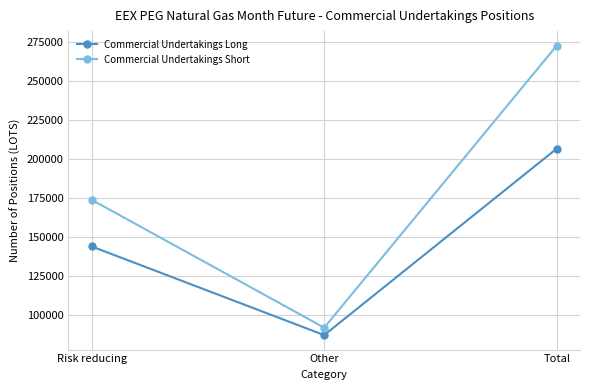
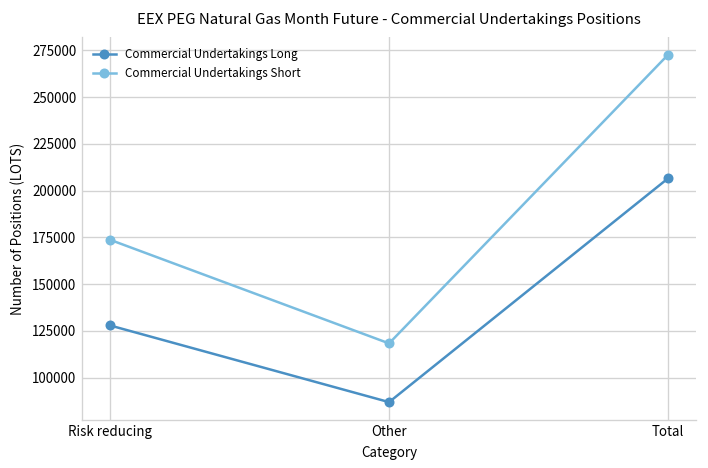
Commercial Undertakings Long, Risk reducing: 144000 -> 128000
Commercial Undertakings Short, Other: 92000 -> 118000
